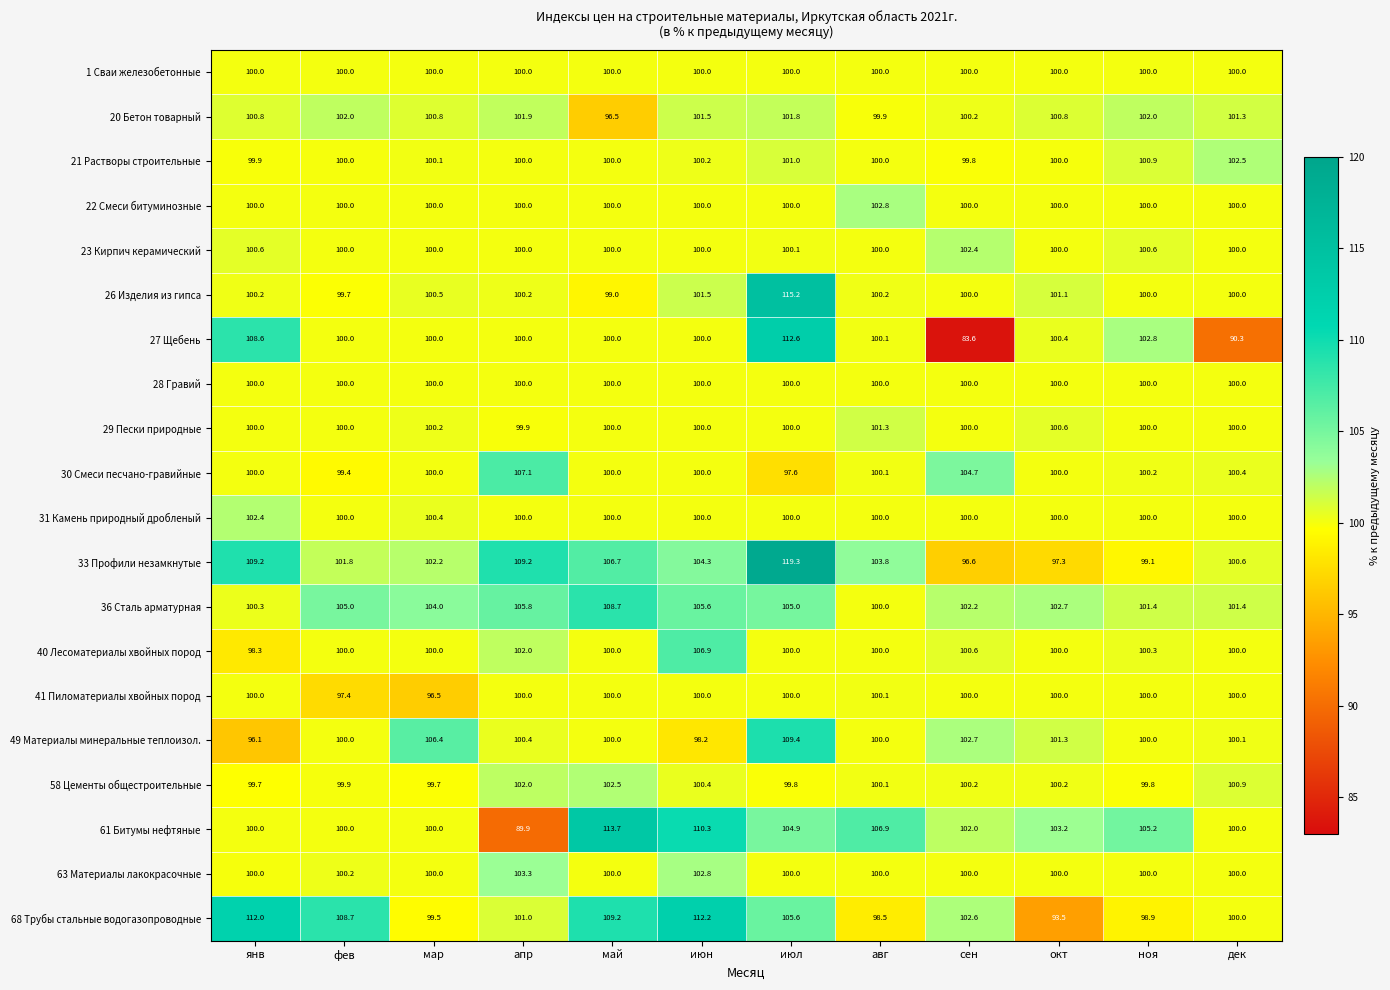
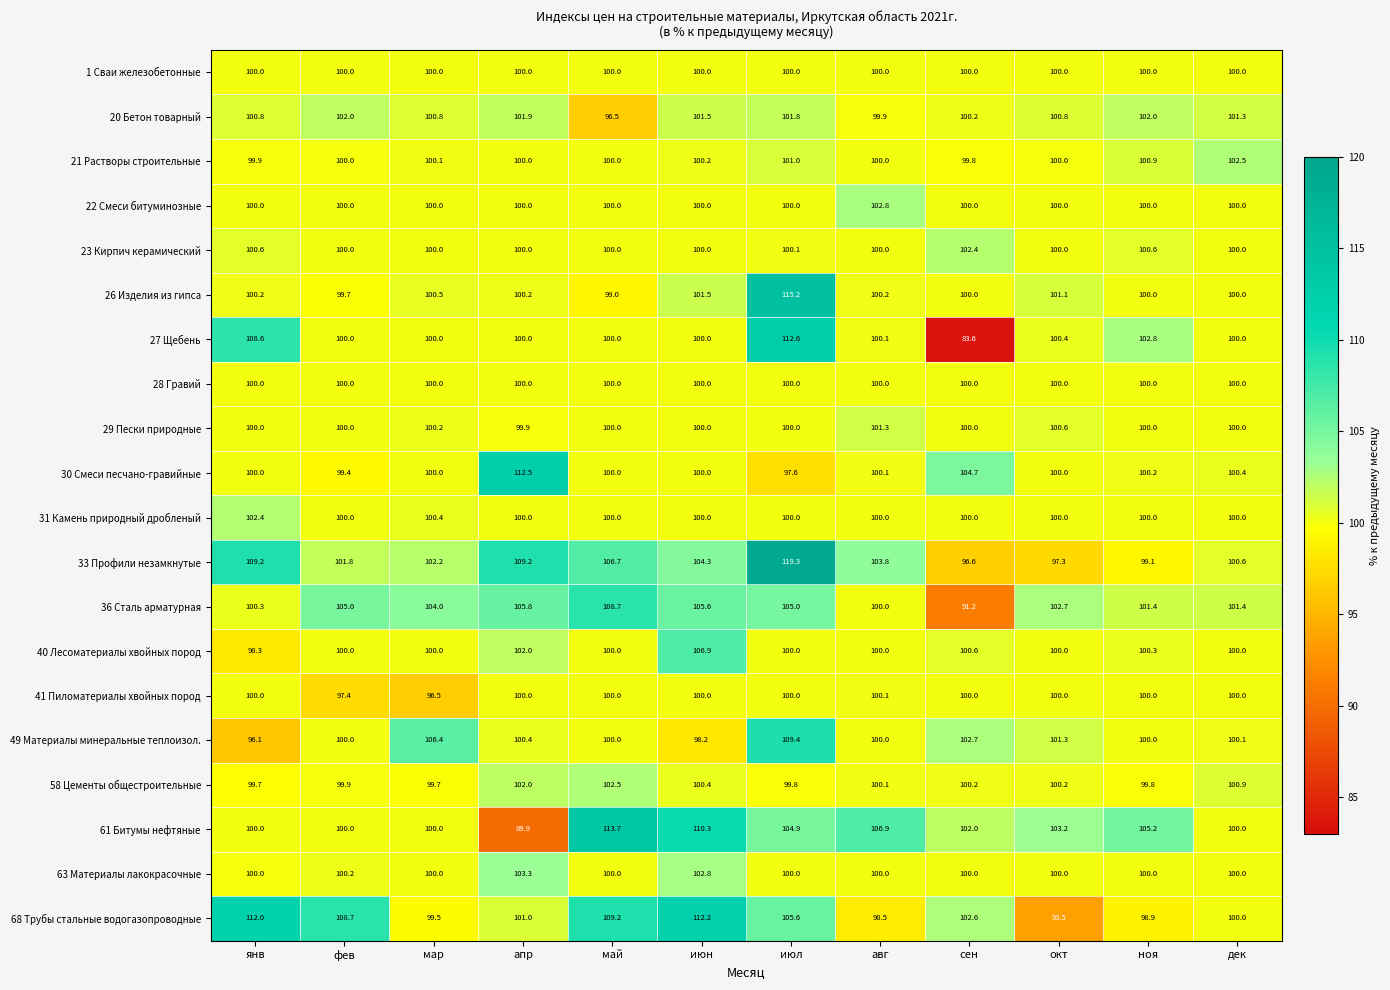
27 Щебень, дек: 90.3 -> 100.0
30 Смеси песчано-гравийные, апр: 107.1 -> 112.5
36 Сталь арматурная, сен: 102.2 -> 91.2
